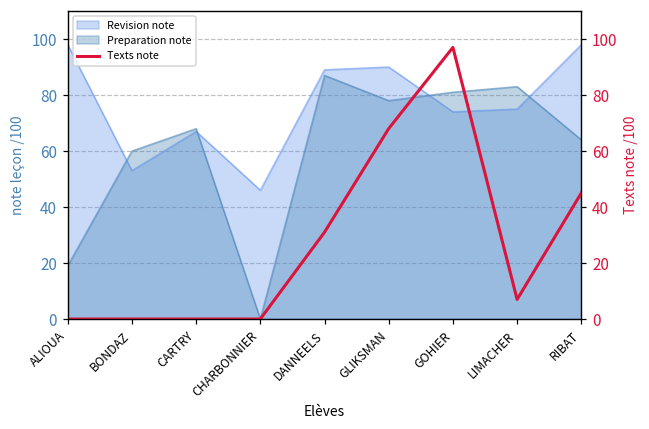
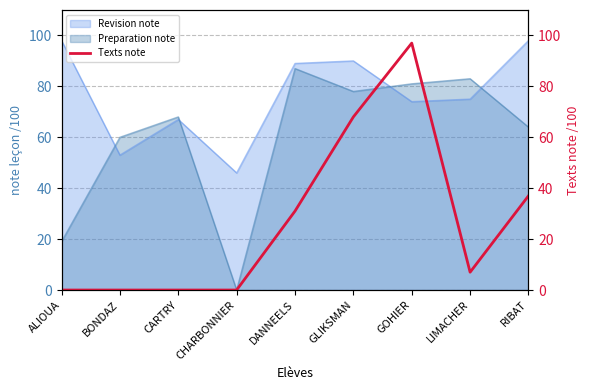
Texts note, RIBAT: 45 -> 37
